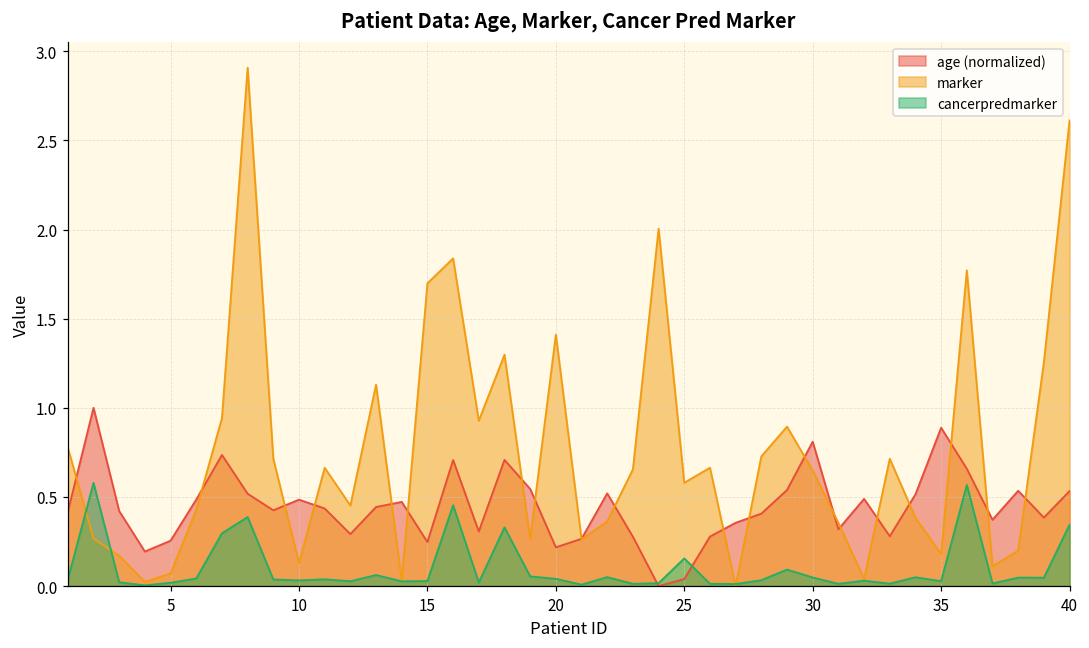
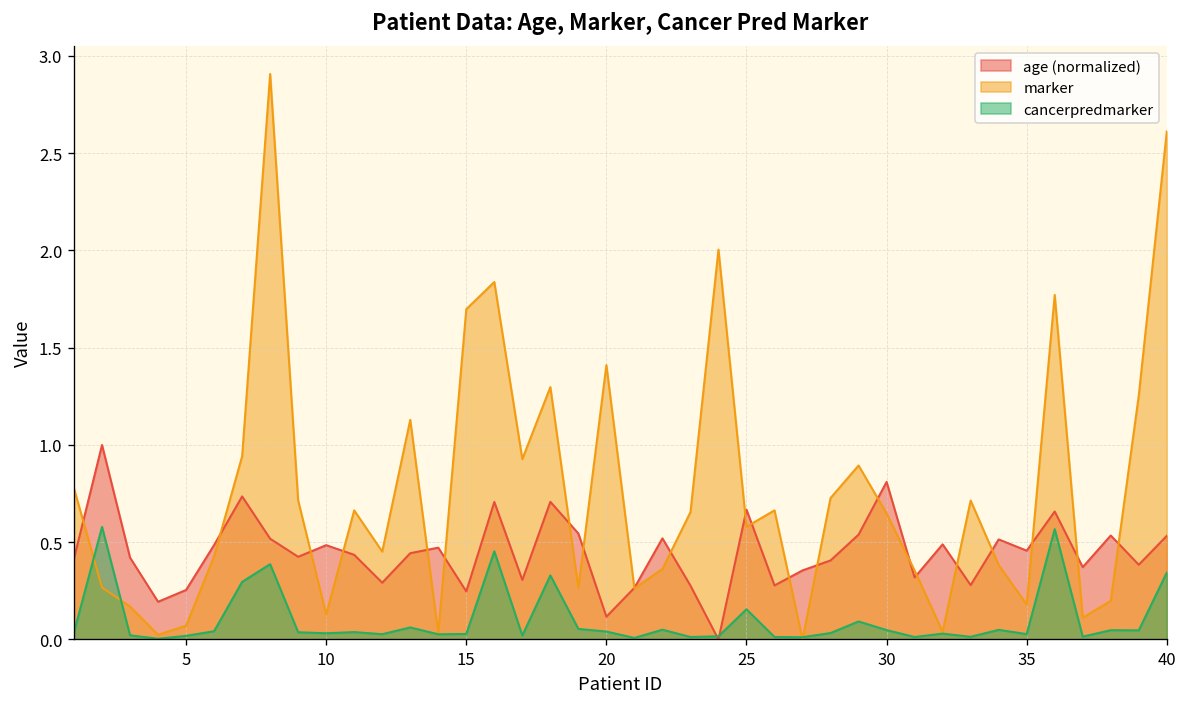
age (normalized), 20: 0.22 -> 0.12
age (normalized), 25: 0.04 -> 0.67
age (normalized), 35: 0.89 -> 0.46
